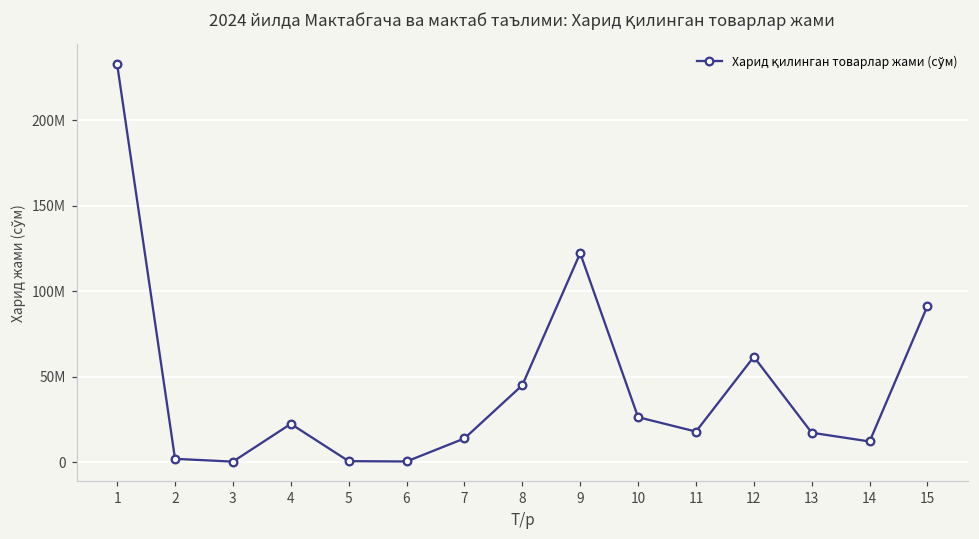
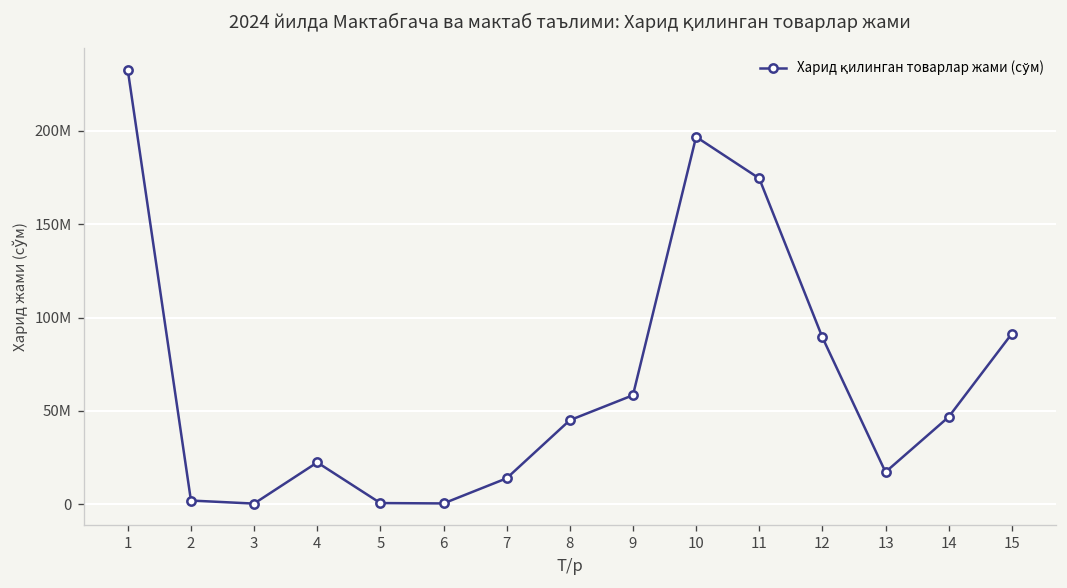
9: 122000000 -> 58000000
10: 26000000 -> 197000000
11: 18000000 -> 175000000
12: 62000000 -> 89000000
14: 12000000 -> 47000000
